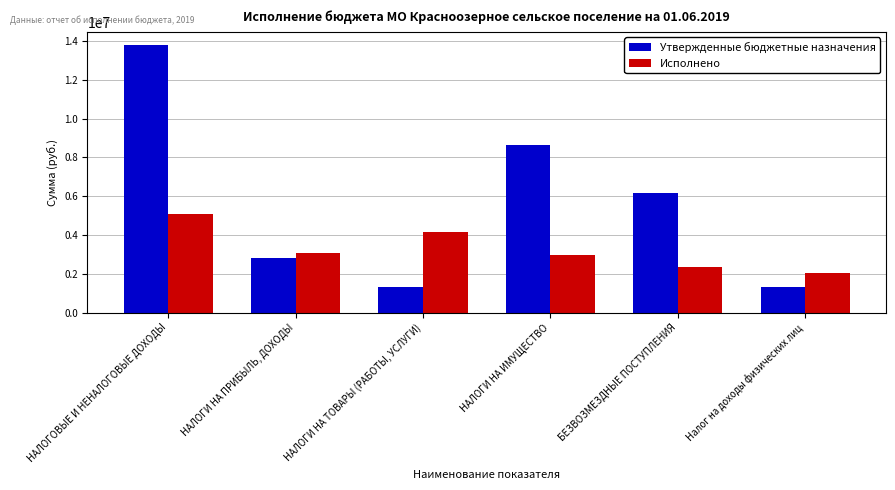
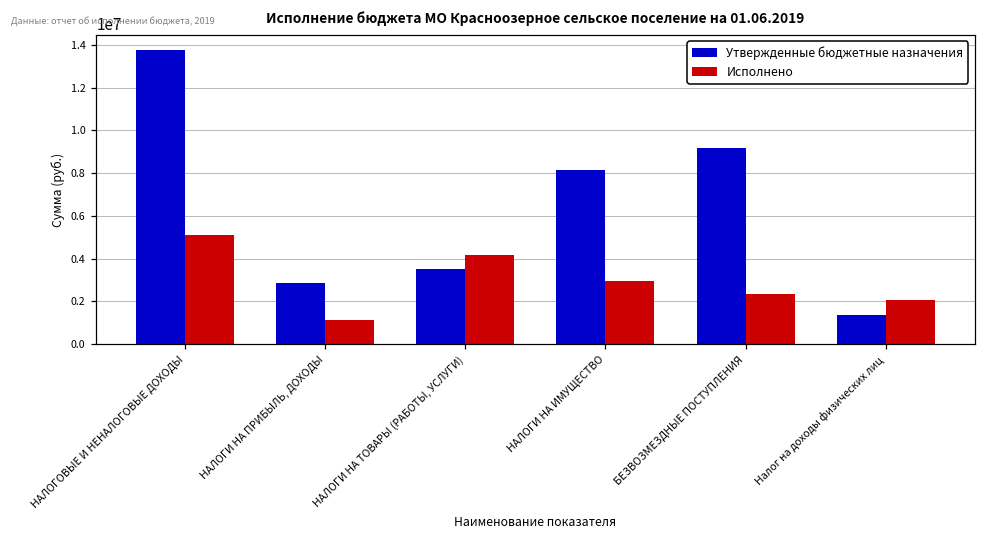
Исполнено, НАЛОГИ НА ПРИБЫЛЬ, ДОХОДЫ: 3100000 -> 1100000
Утвержденные бюджетные назначения, НАЛОГИ НА ТОВАРЫ (РАБОТЫ, УСЛУГИ): 1300000 -> 3500000
Утвержденные бюджетные назначения, НАЛОГИ НА ИМУЩЕСТВО: 8600000 -> 8200000
Утвержденные бюджетные назначения, БЕЗВОЗМЕЗДНЫЕ ПОСТУПЛЕНИЯ: 6200000 -> 9200000
